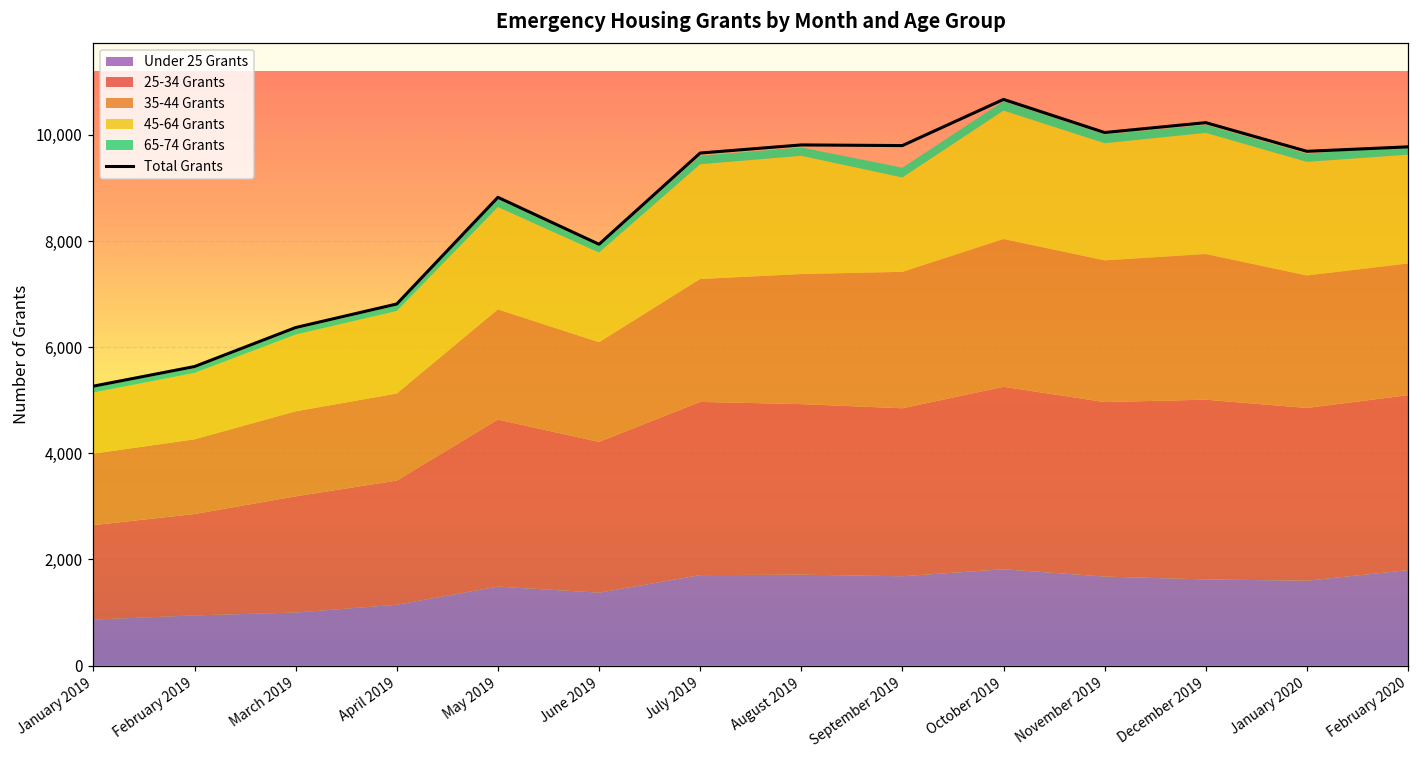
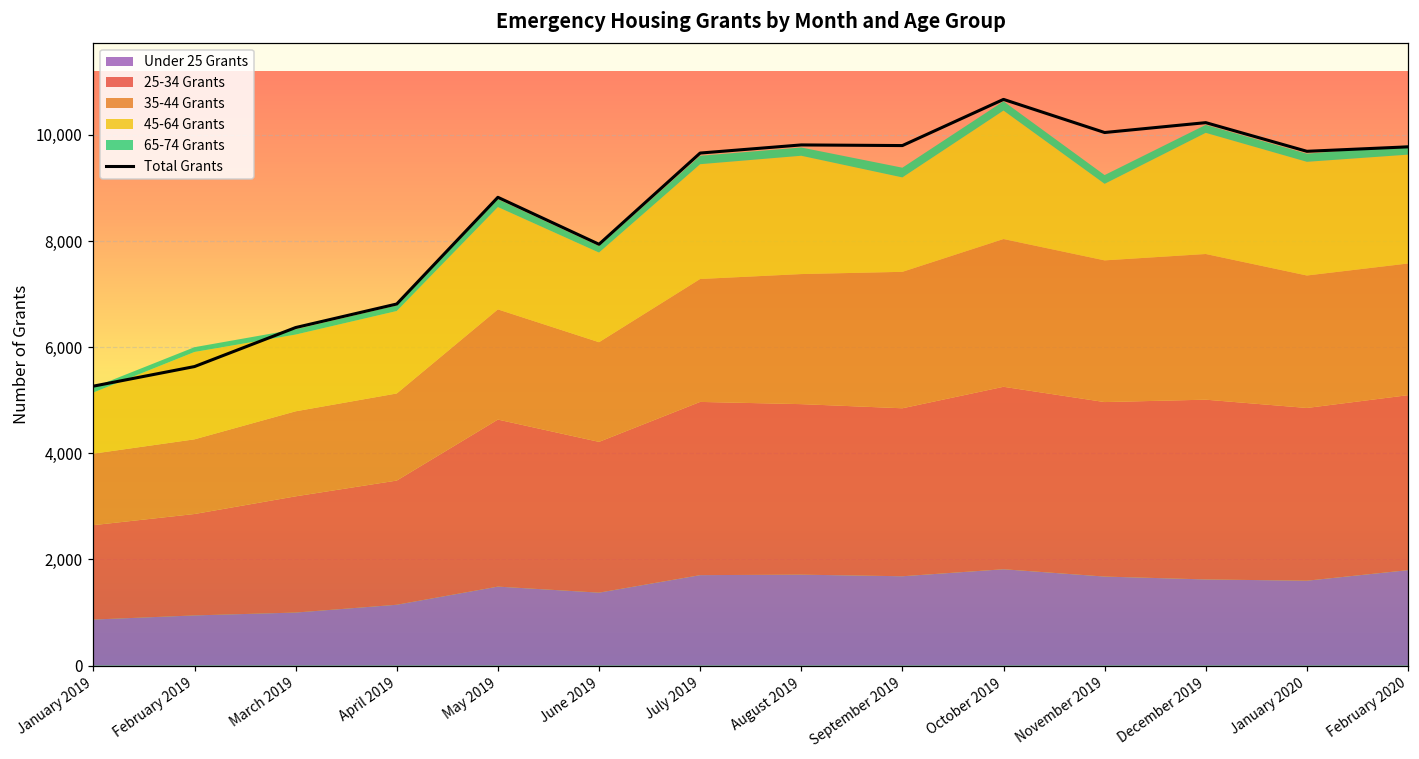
45-64 Grants, February 2019: 1,300 -> 1,600
45-64 Grants, November 2019: 2,200 -> 1,400
